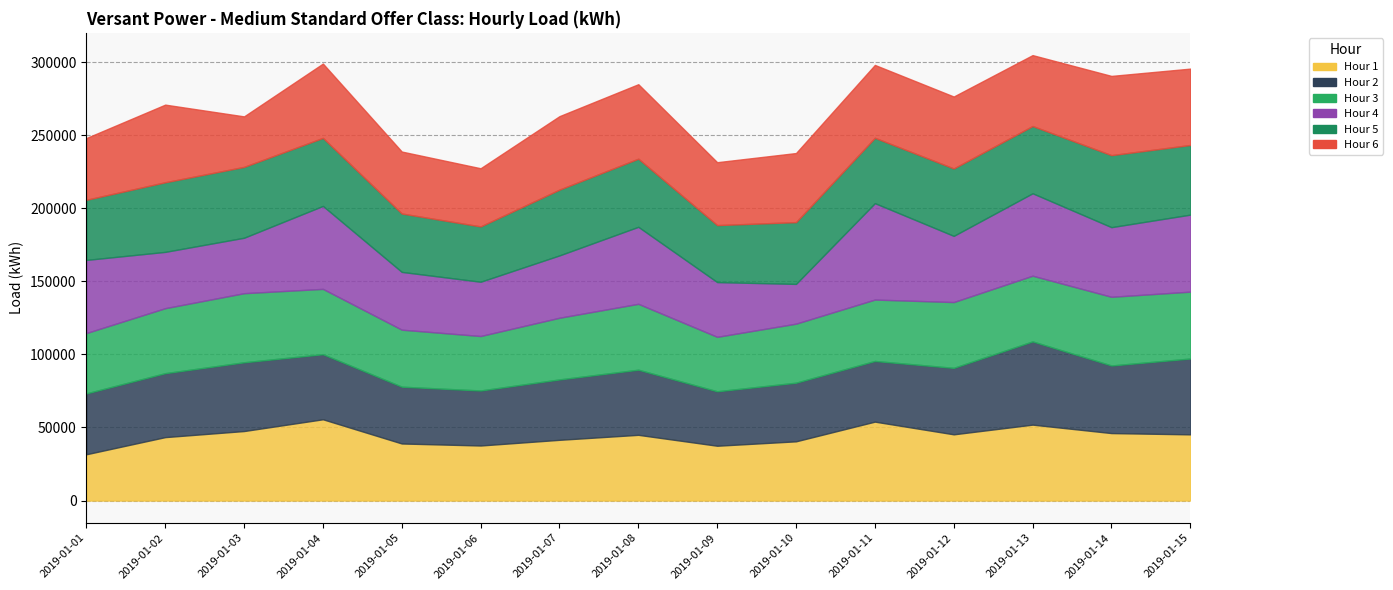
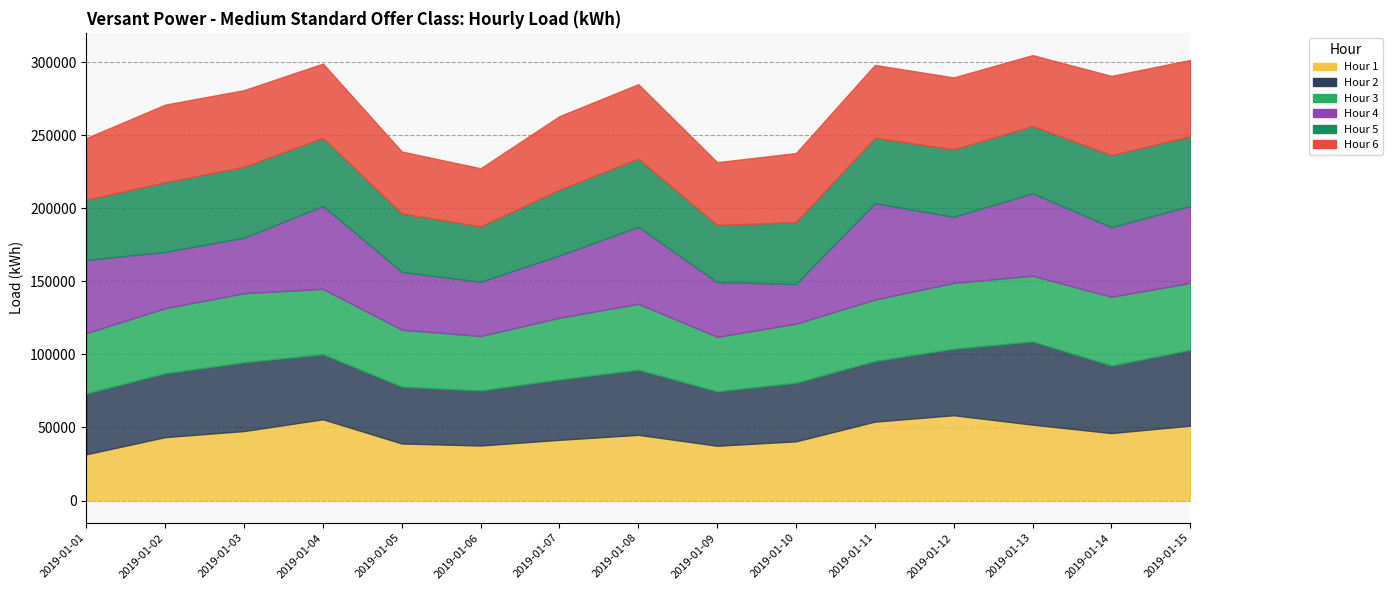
Hour 6, 2019-01-03: 35000 -> 53000
Hour 1, 2019-01-12: 45000 -> 58000
Hour 1, 2019-01-15: 45000 -> 51000
